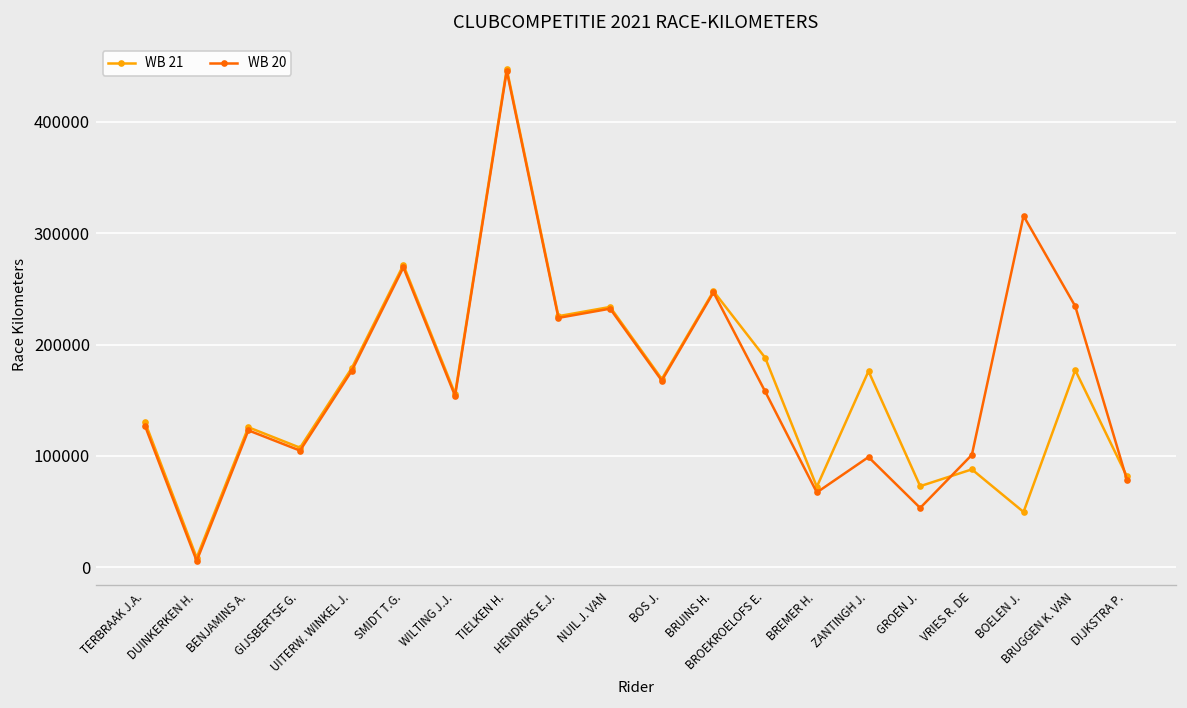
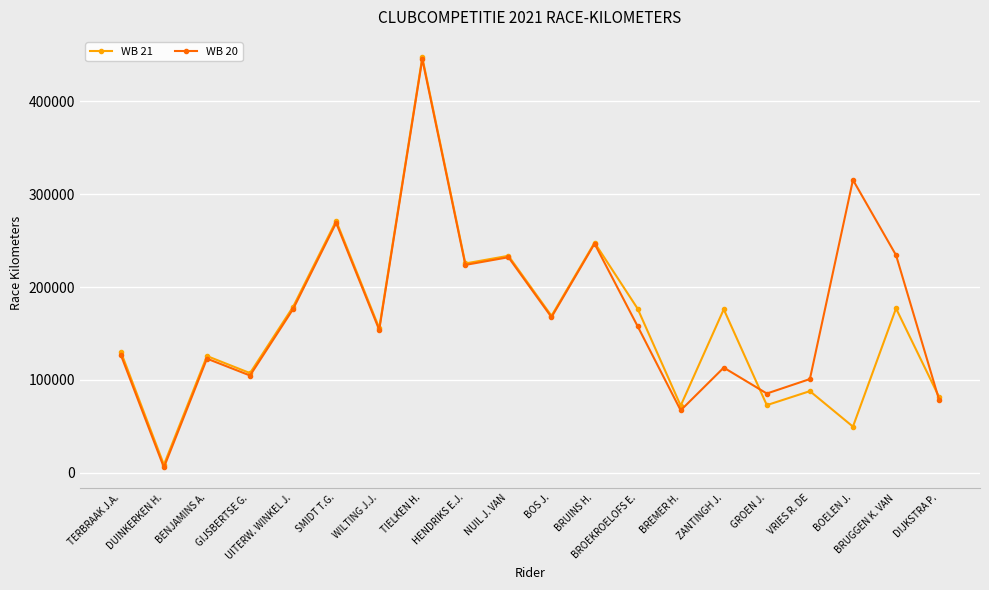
WB 21, BROEKROELOFS E.: 190000 -> 180000
WB 20, ZANTINGH J.: 100000 -> 110000
WB 20, GROEN J.: 50000 -> 90000
